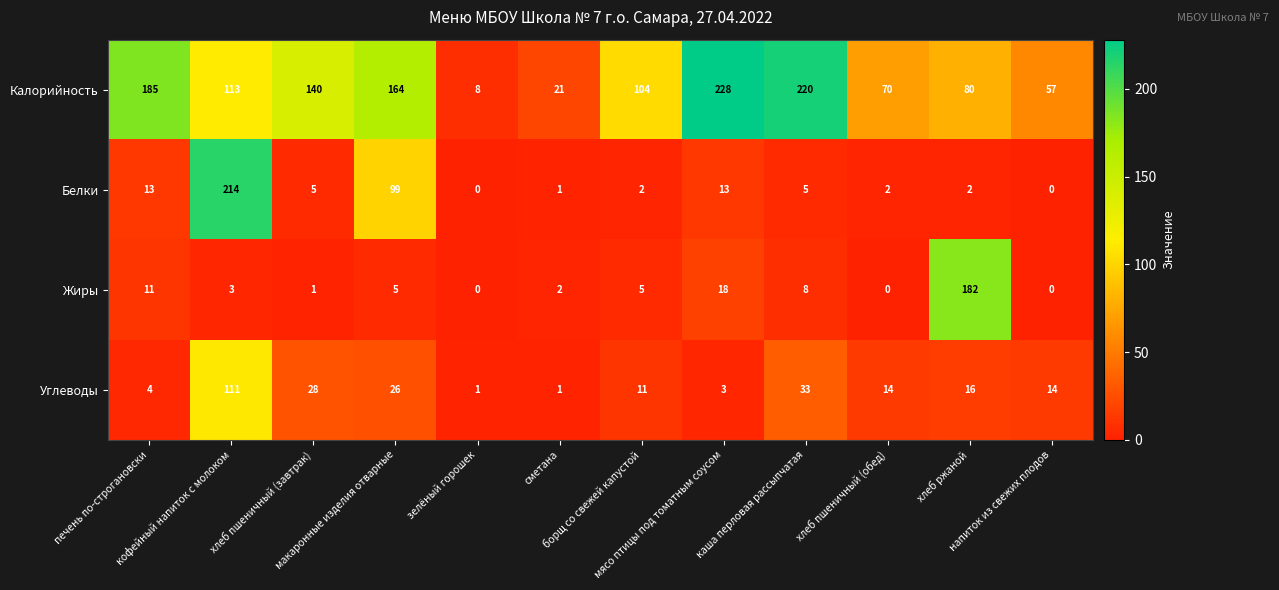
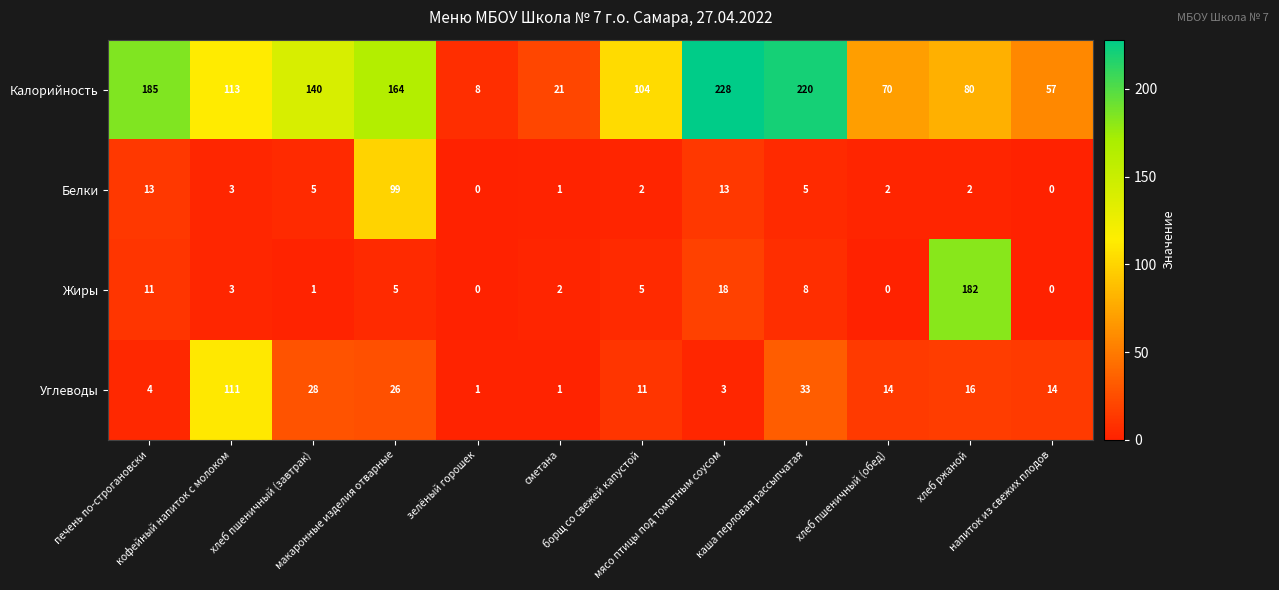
Белки, кофейный напиток с молоком: 214 -> 3
